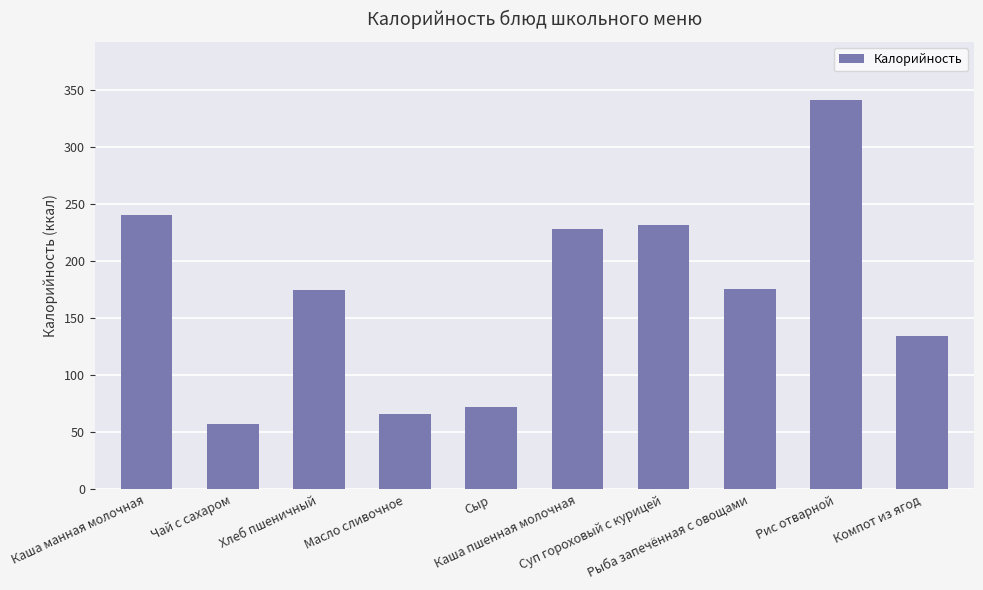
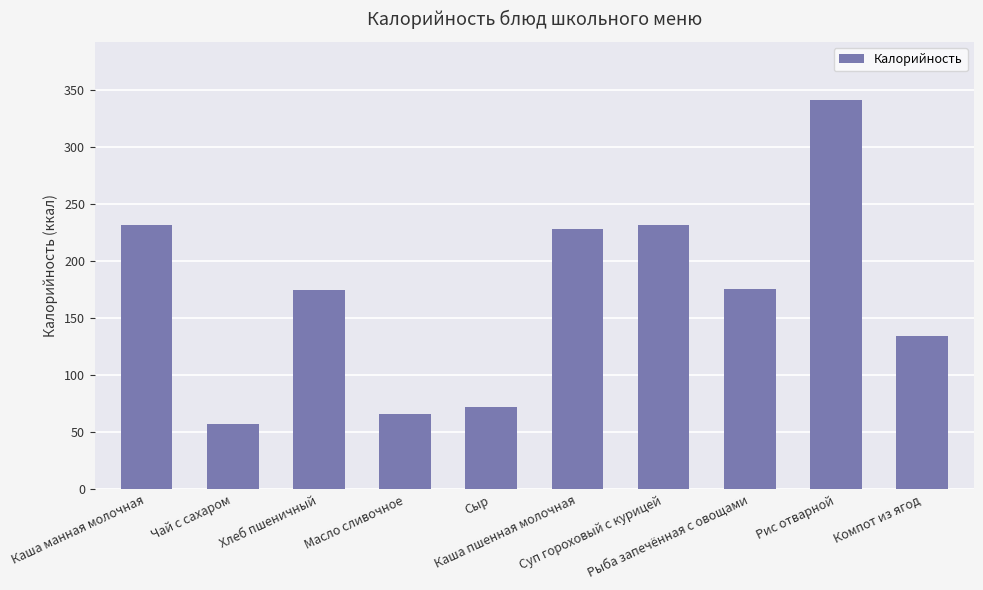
Каша манная молочная: 240 -> 232
